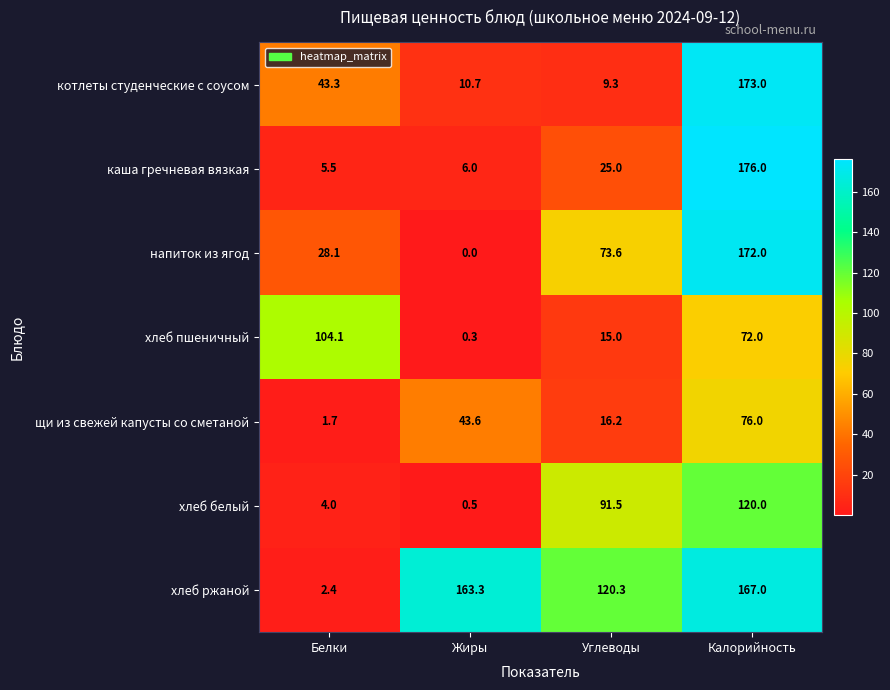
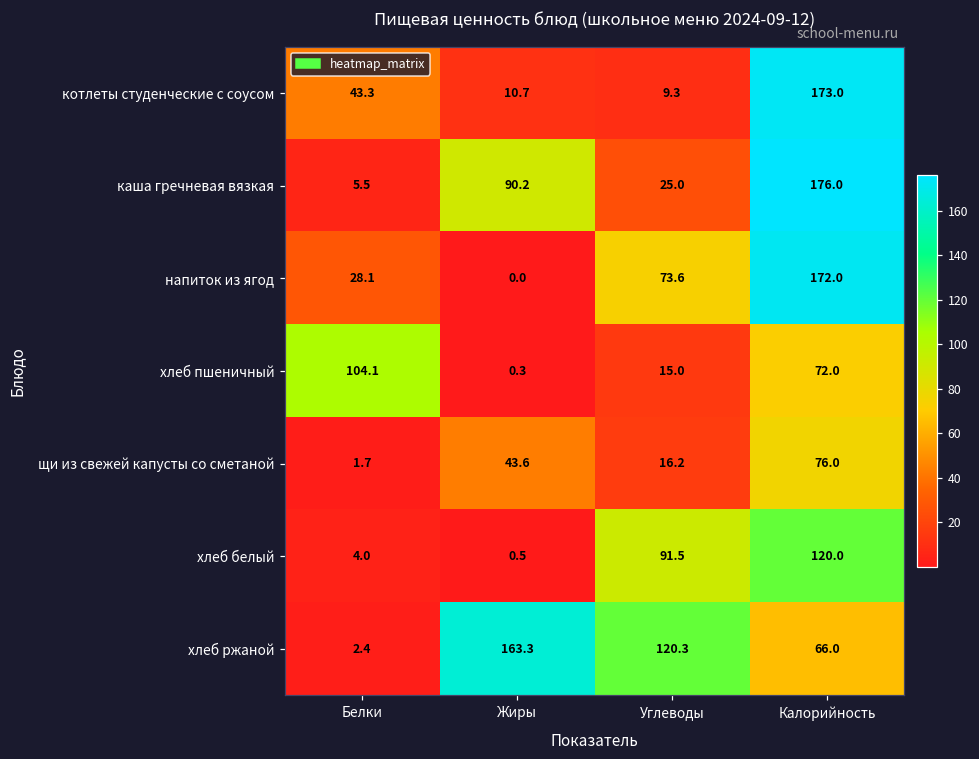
каша гречневая вязкая, Жиры: 6.0 -> 90.2
хлеб ржаной, Калорийность: 167.0 -> 66.0
